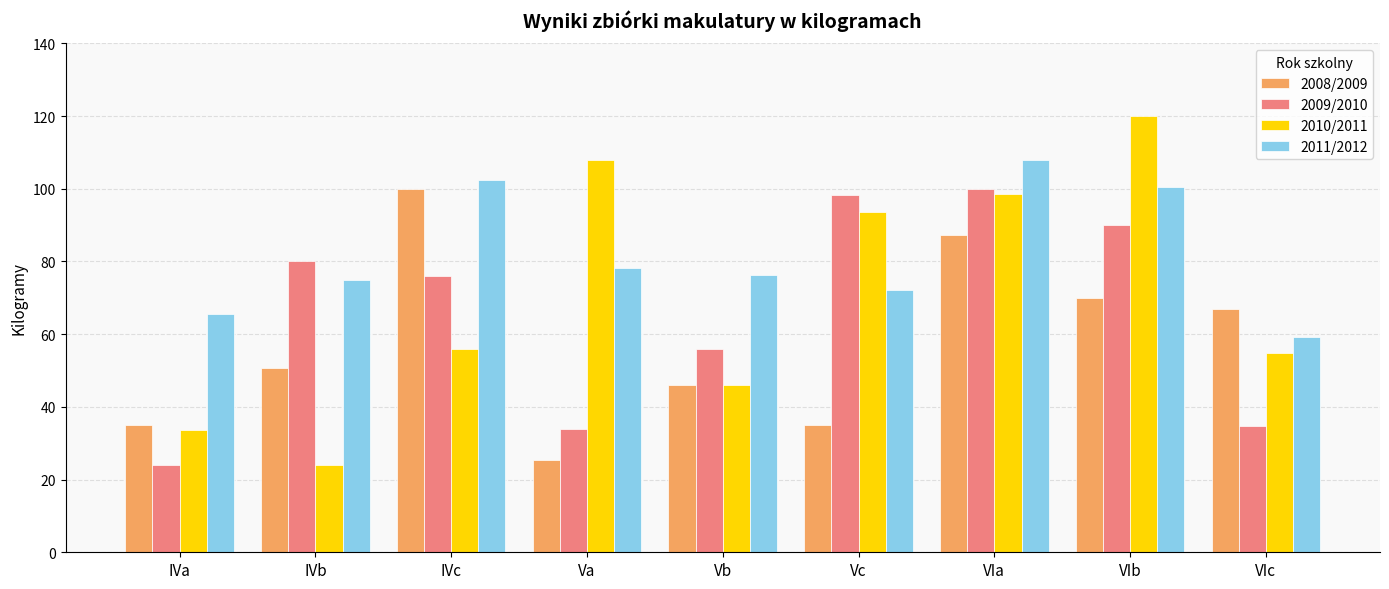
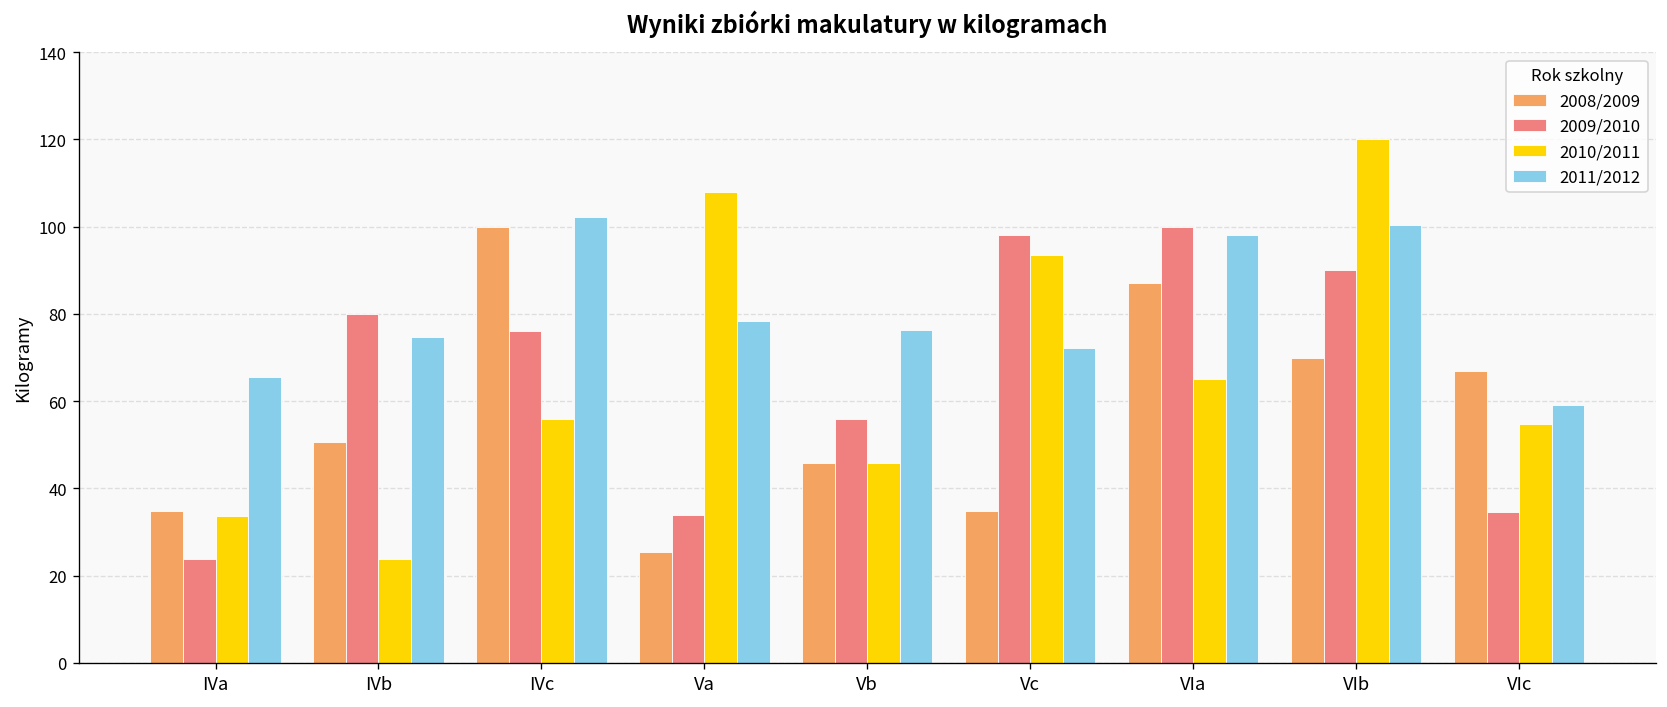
2010/2011, VIa: 99 -> 65
2011/2012, VIa: 108 -> 98
